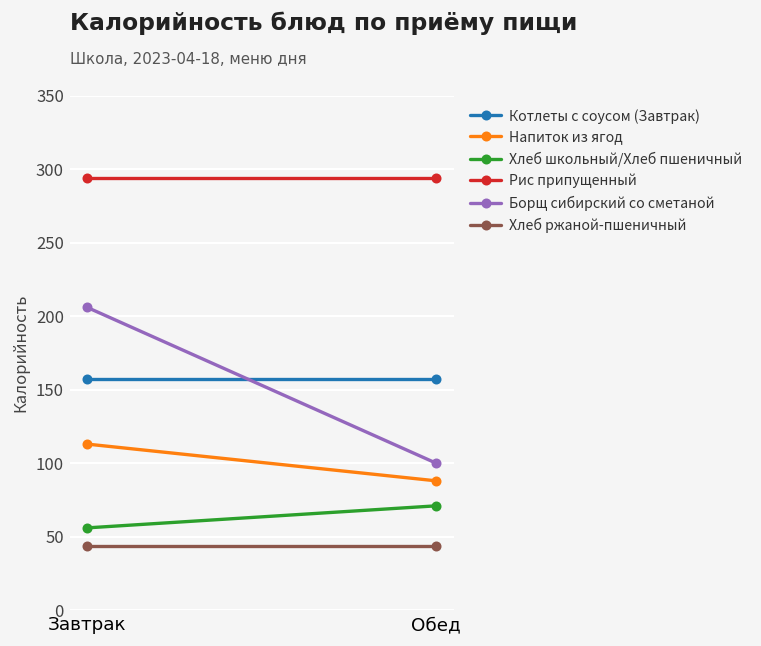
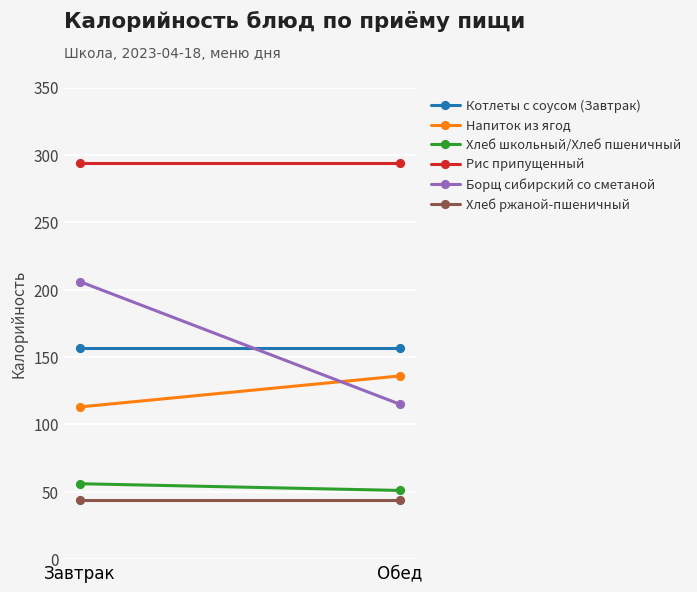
Напиток из ягод, Обед: 88 -> 136
Хлеб школьный/Хлеб пшеничный, Обед: 71 -> 51
Борщ сибирский со сметаной, Обед: 100 -> 115
